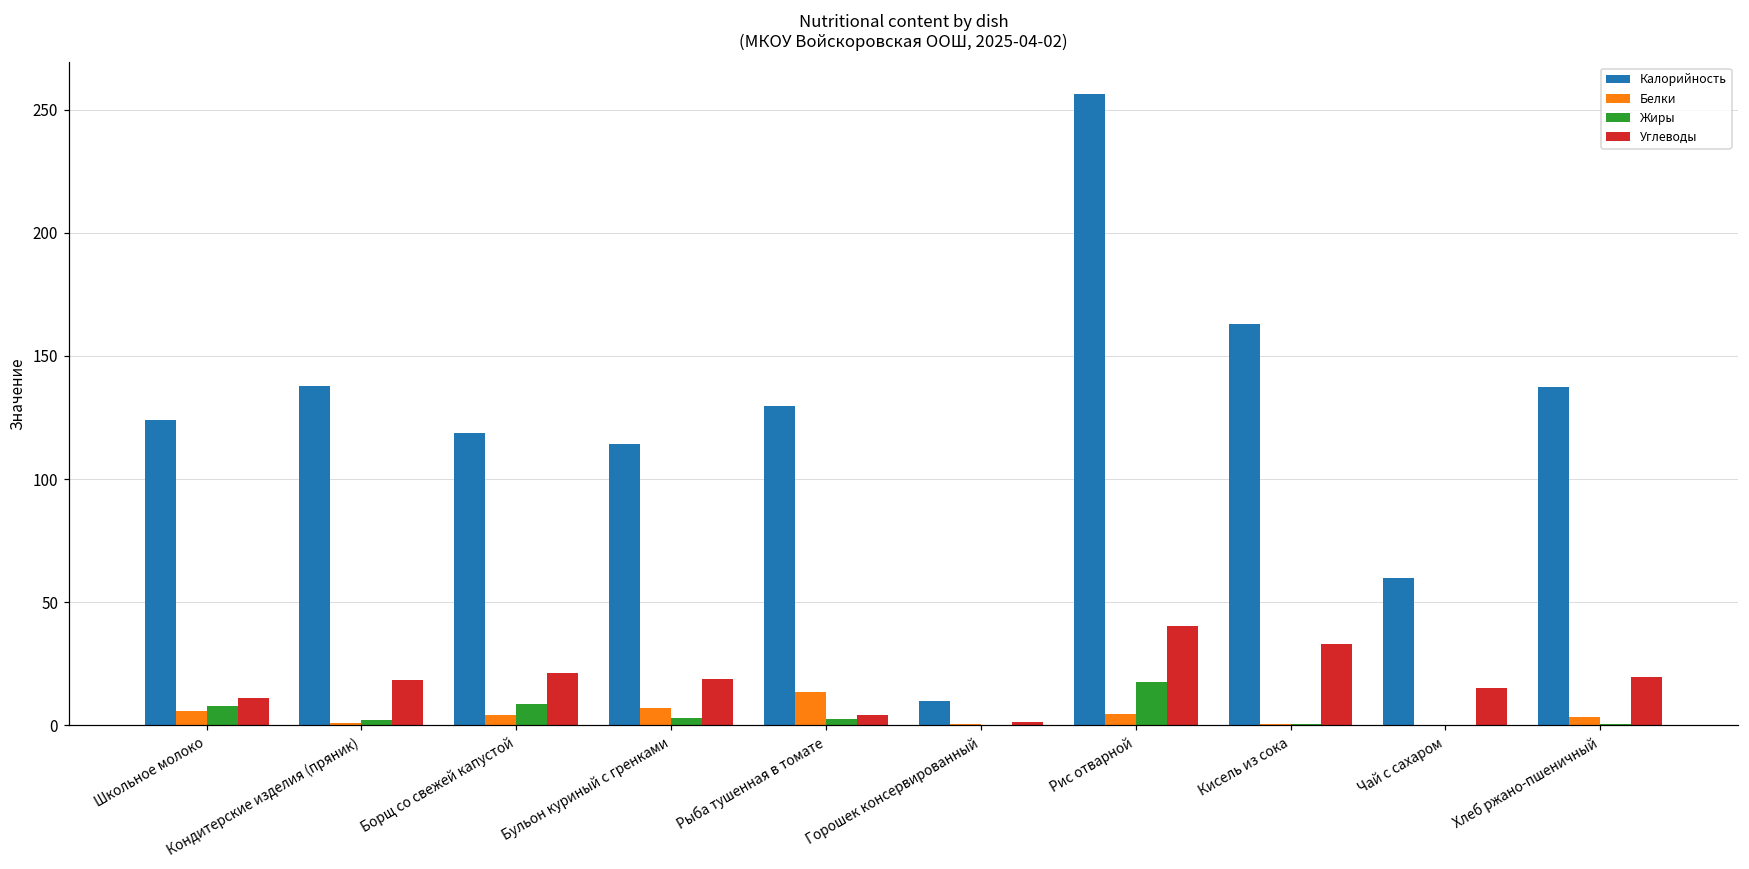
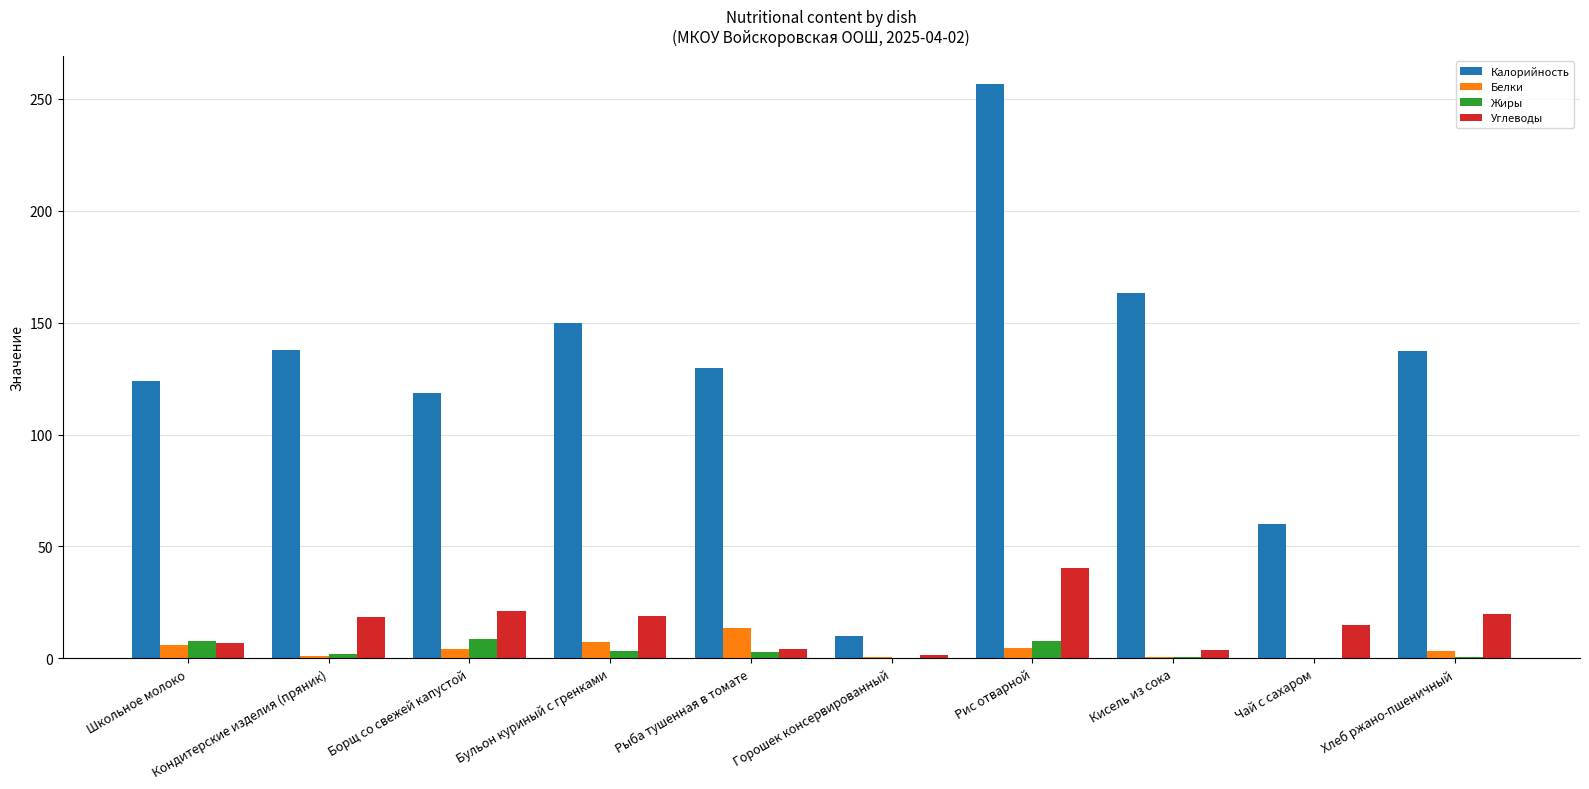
Углеводы, Школьное молоко: 11 -> 7
Калорийность, Бульон куриный с гренками: 114 -> 150
Жиры, Рис отварной: 18 -> 8
Углеводы, Кисель из сока: 33 -> 4
